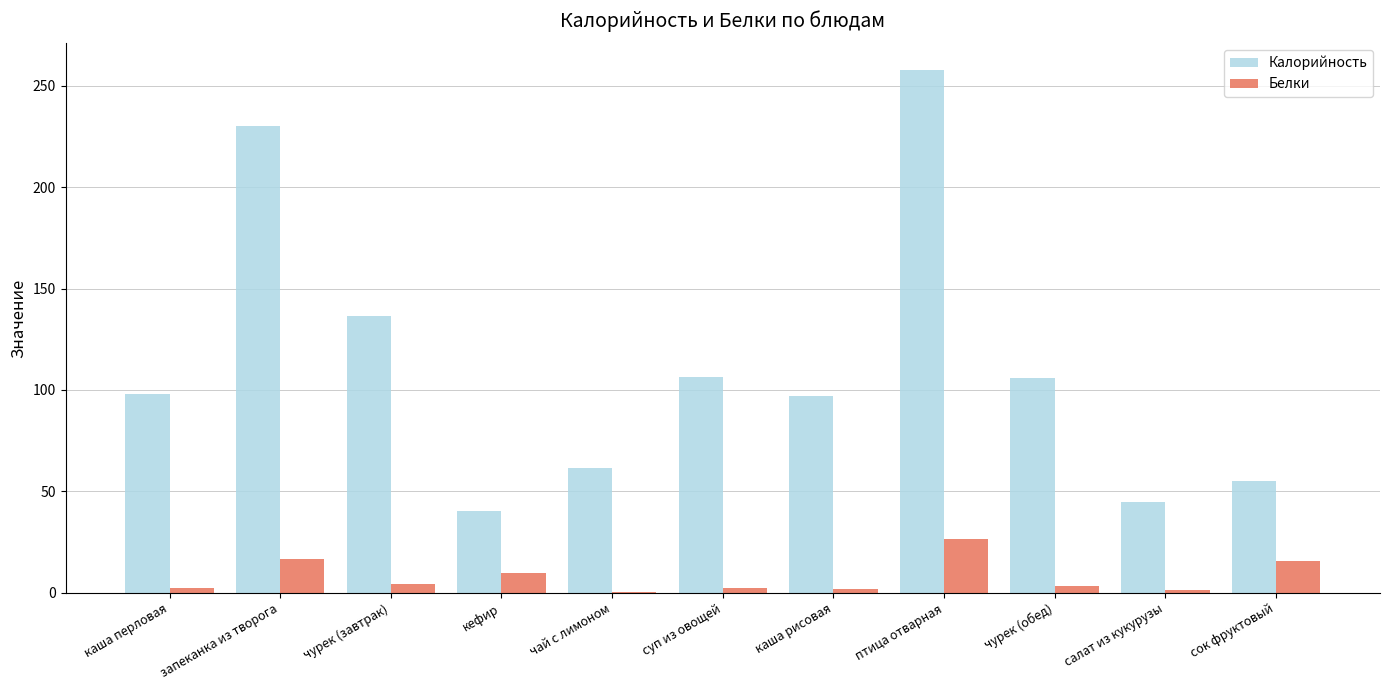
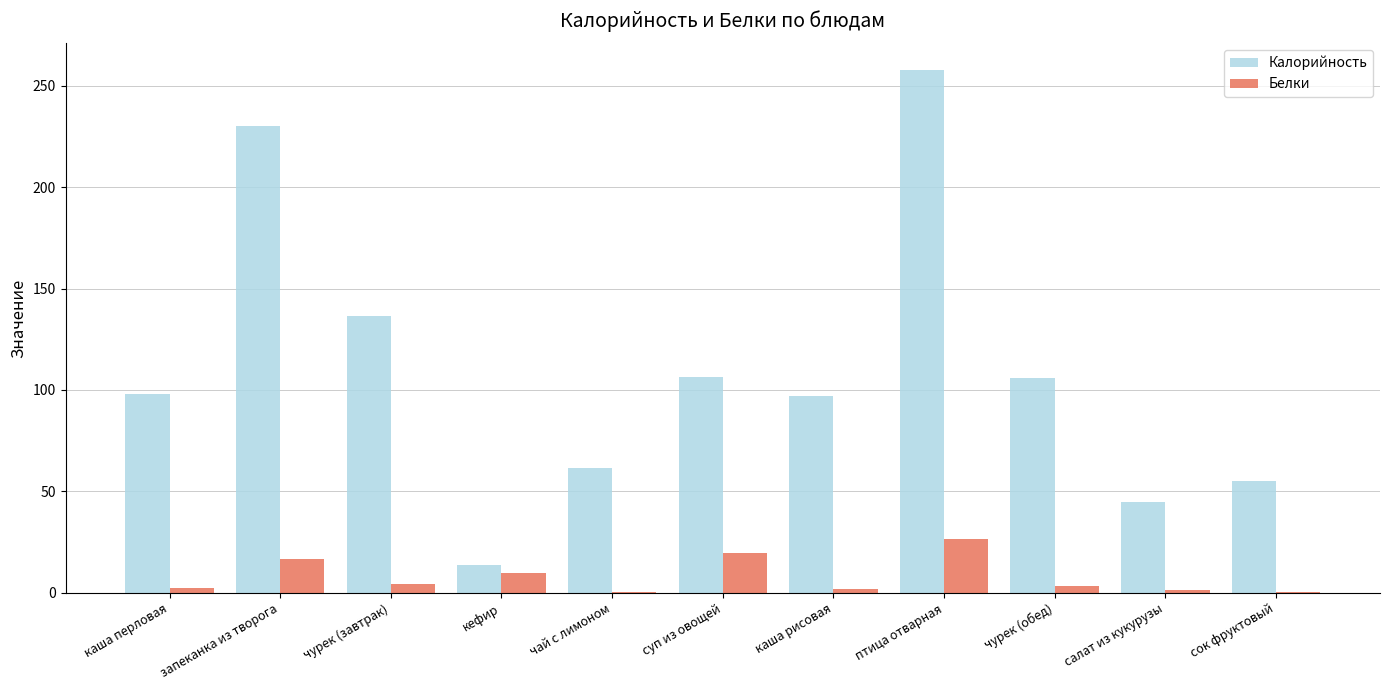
Калорийность, кефир: 40 -> 14
Белки, суп из овощей: 3 -> 20
Белки, сок фруктовый: 15 -> 1
